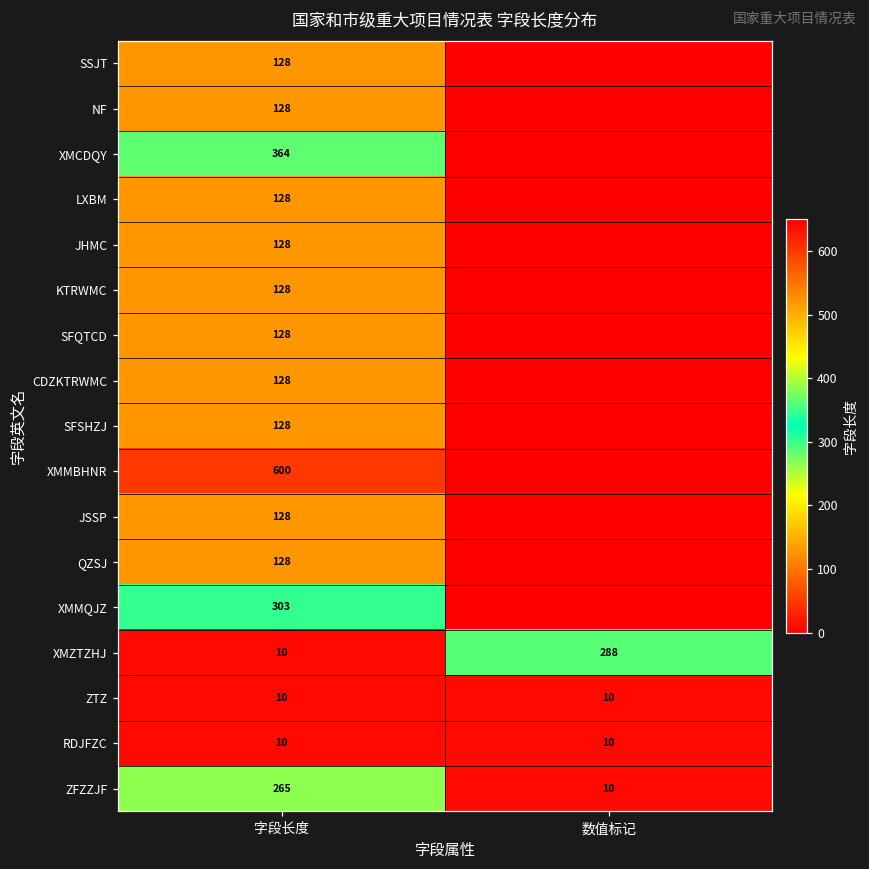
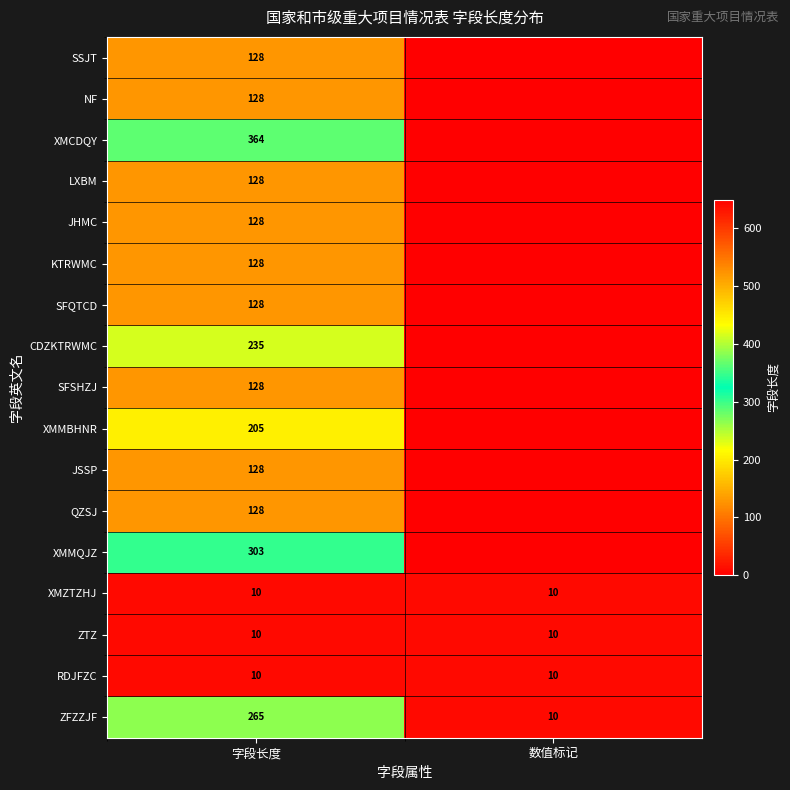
CDZKTRWMC, 字段长度: 128 -> 235
XMMBHNR, 字段长度: 600 -> 205
XMZTZHJ, 数值标记: 288 -> 10
